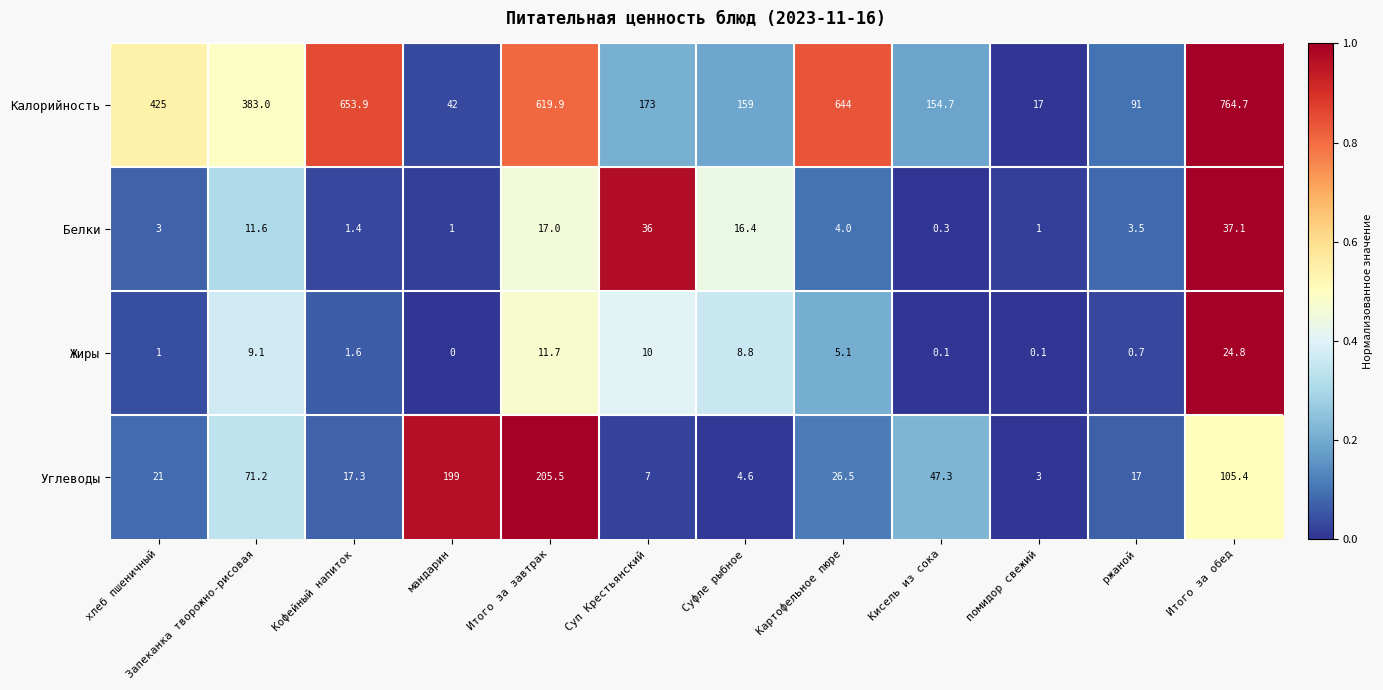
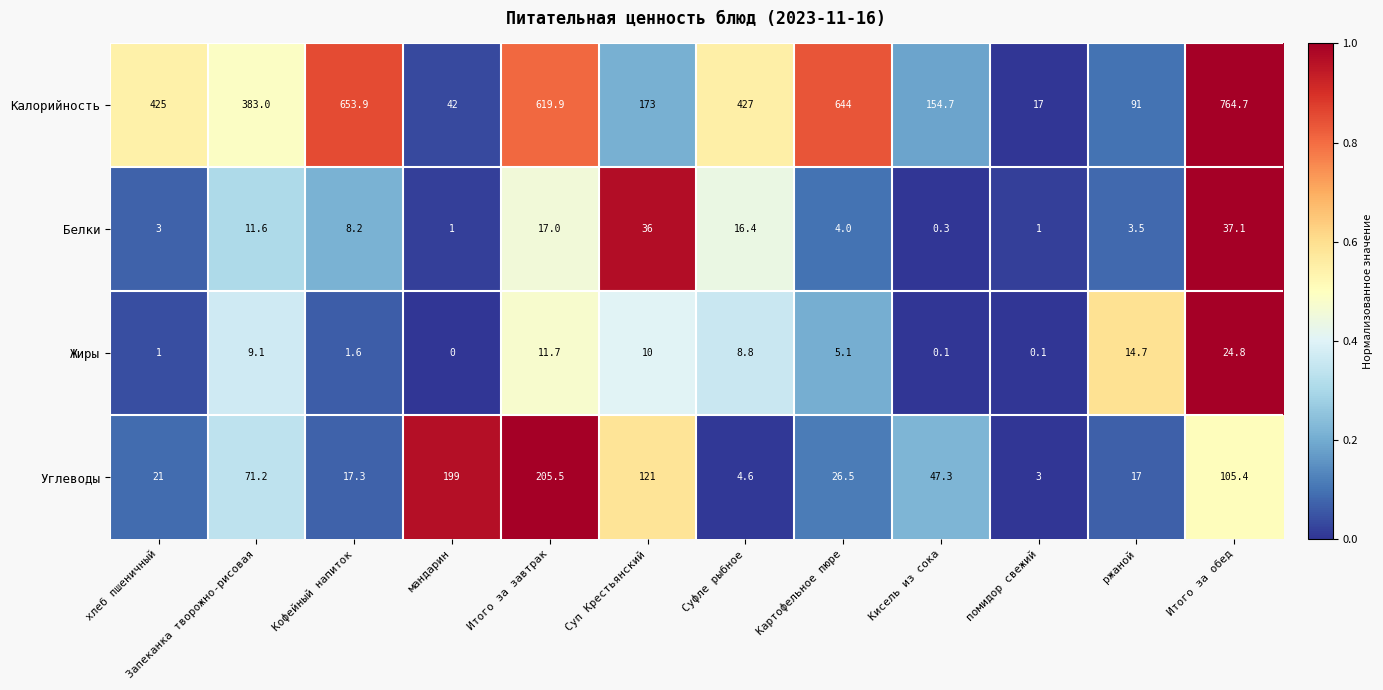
Калорийность, Суфле рыбное: 159 -> 427
Белки, Кофейный напиток: 1.4 -> 8.2
Жиры, ржаной: 0.7 -> 14.7
Углеводы, Суп Крестьянский: 7 -> 121
